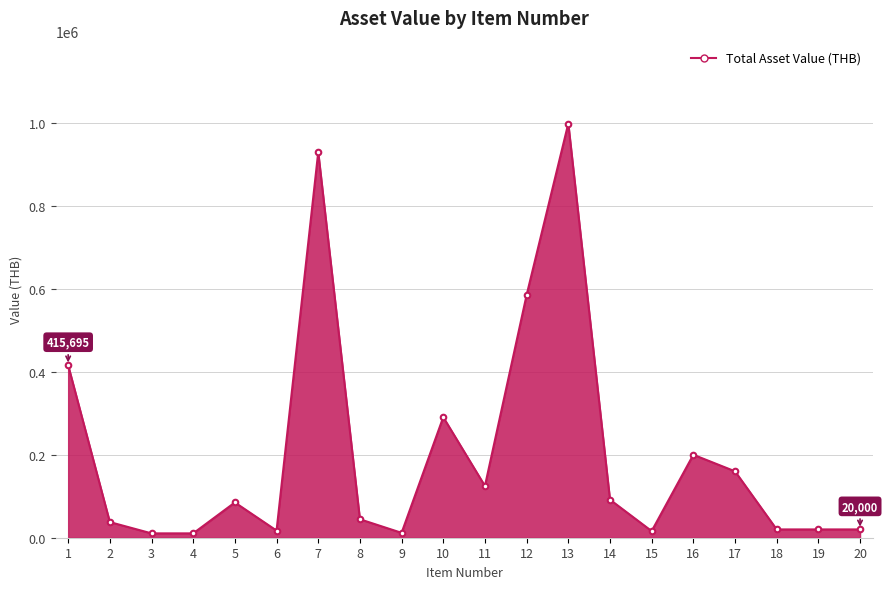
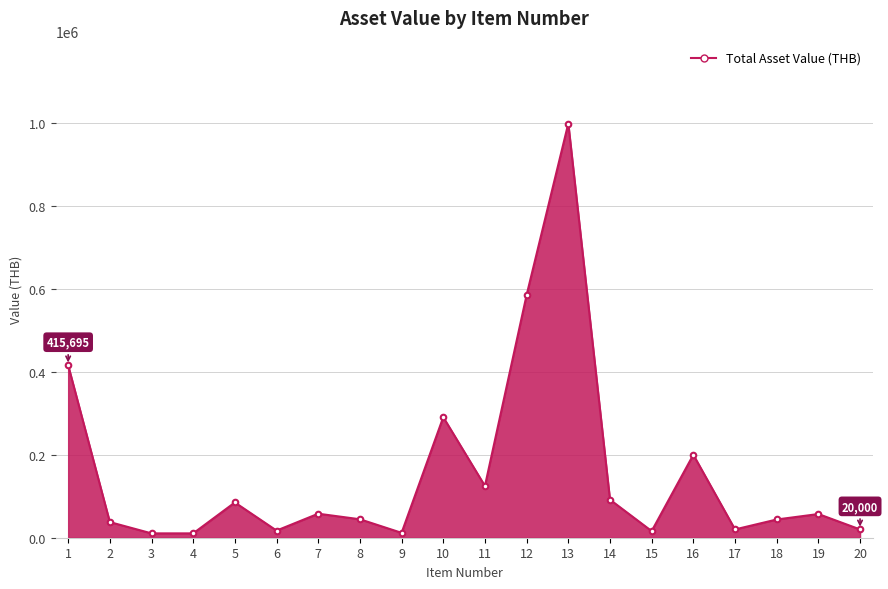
7: 930000 -> 60000
17: 160000 -> 20000
18: 20000 -> 40000
19: 20000 -> 60000
